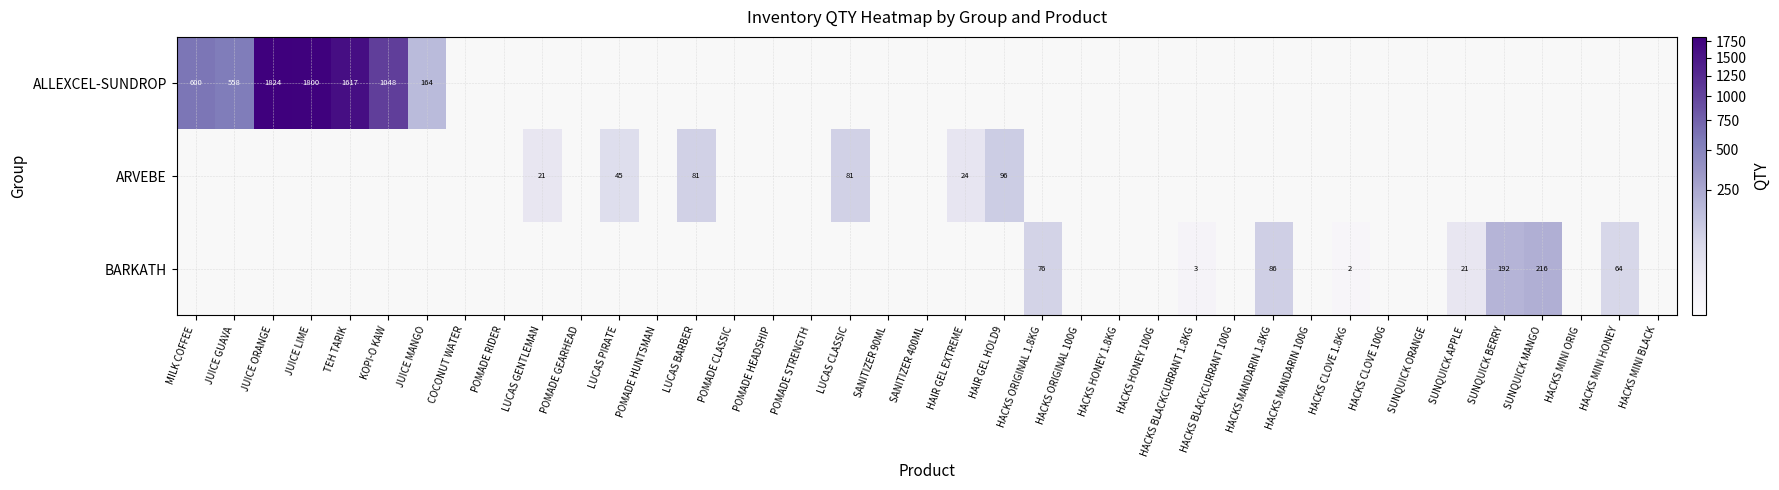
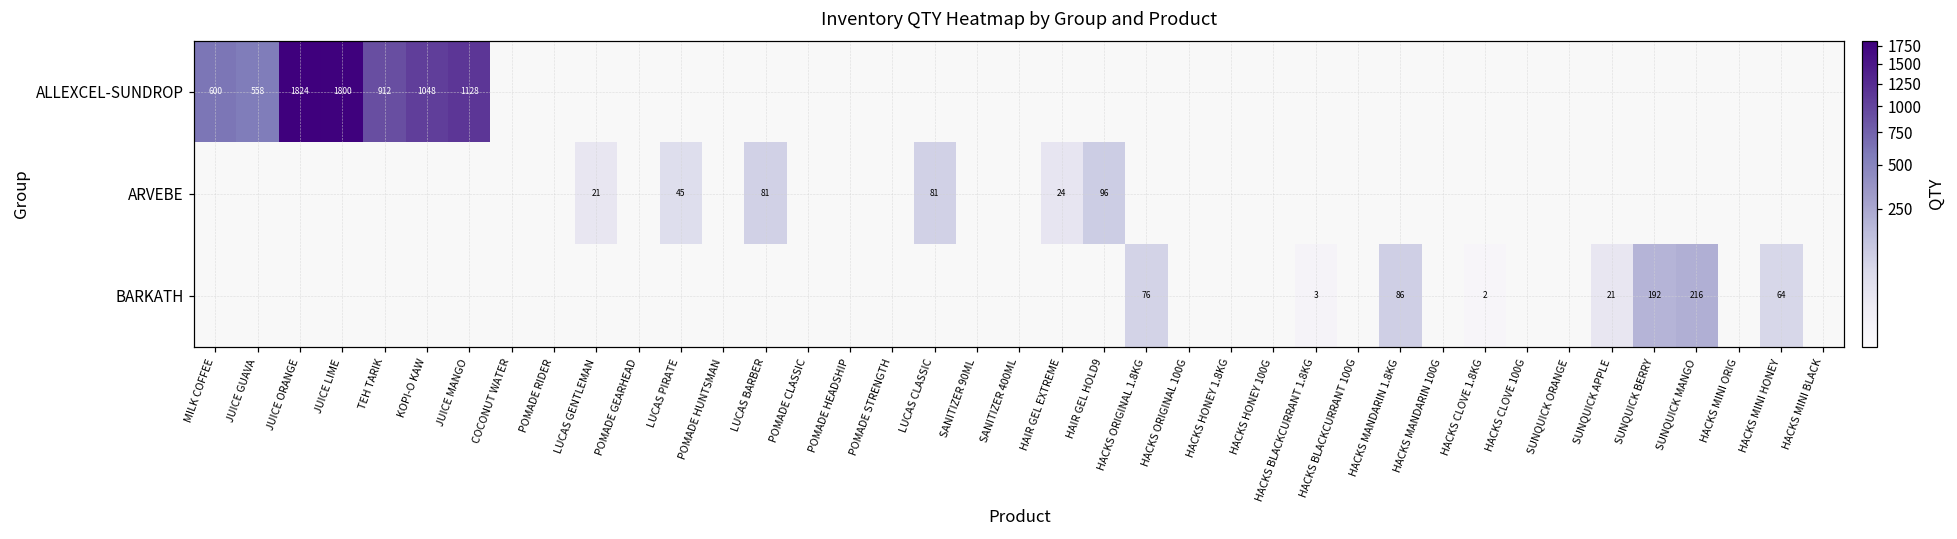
ALLEXCEL-SUNDROP, TEH TARIK: 1617 -> 912
ALLEXCEL-SUNDROP, JUICE MANGO: 164 -> 1128
